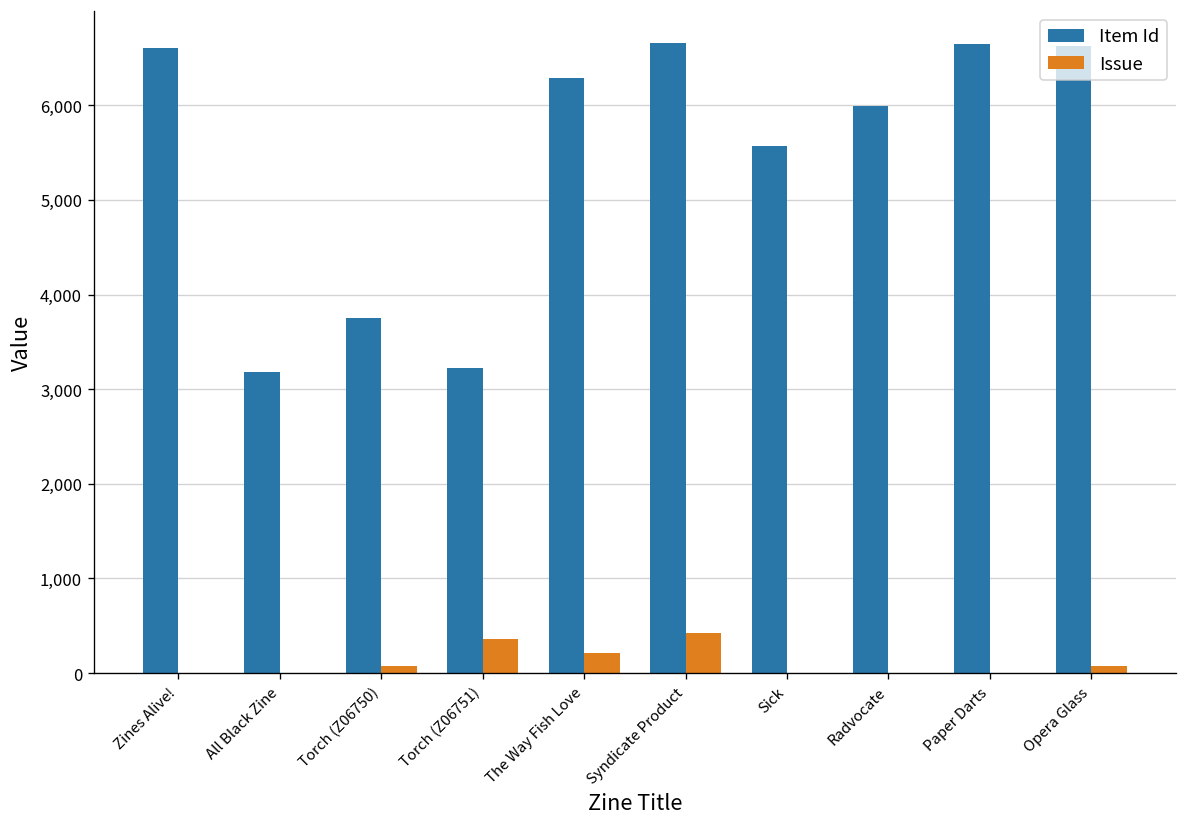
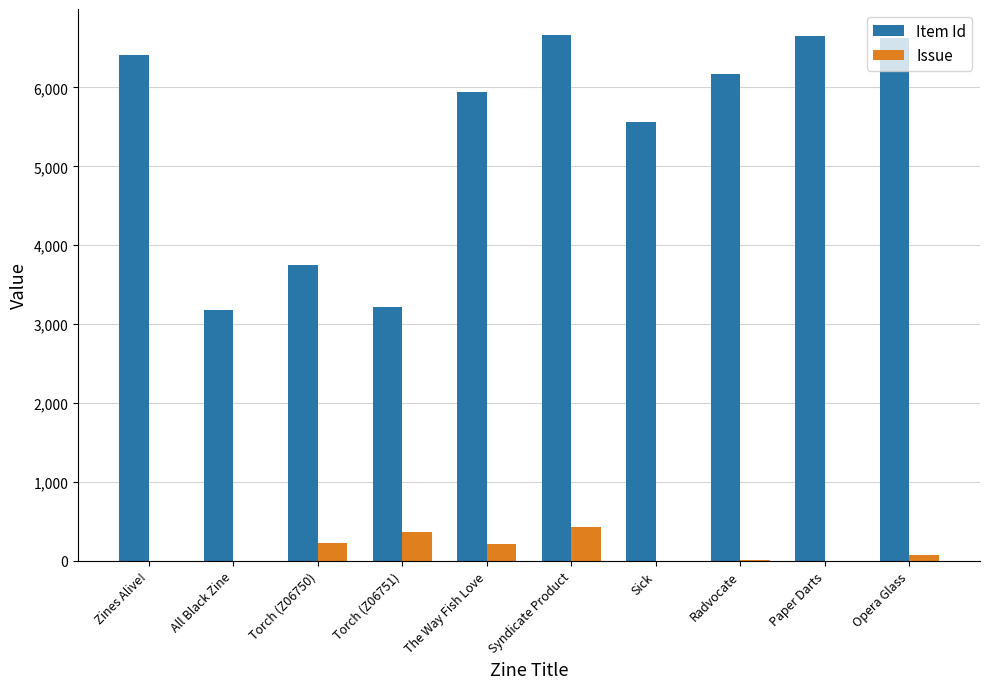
Item Id, Zines Alive!: 6,600 -> 6,400
Issue, Torch (Z06750): 100 -> 200
Item Id, The Way Fish Love: 6,300 -> 5,900
Item Id, Radvocate: 6,000 -> 6,200
